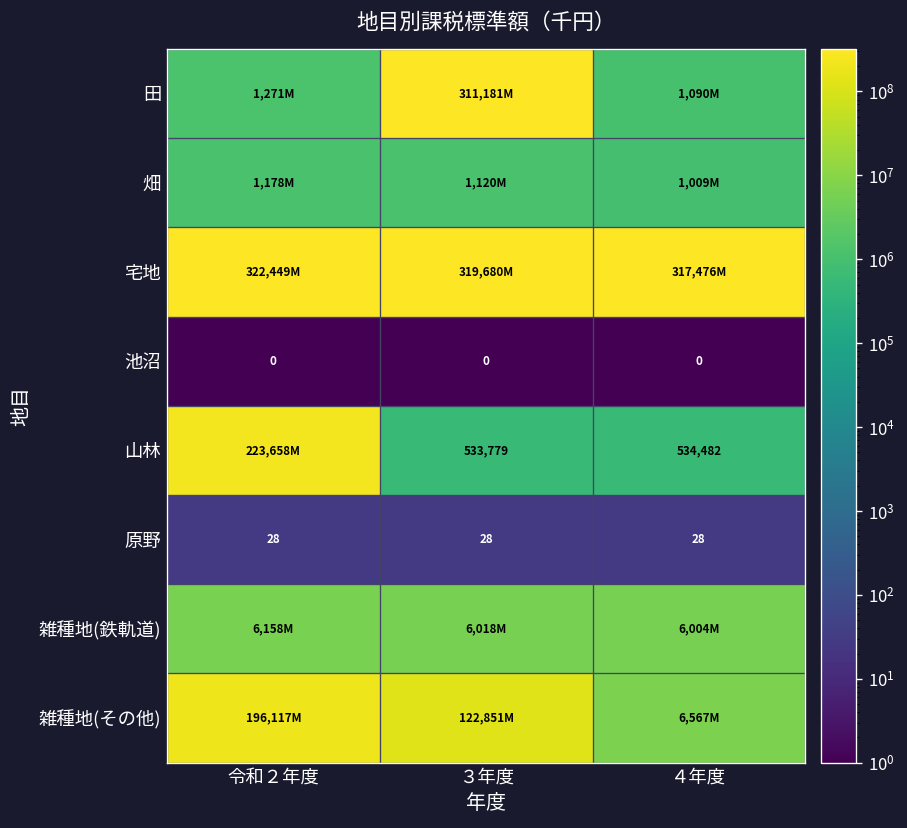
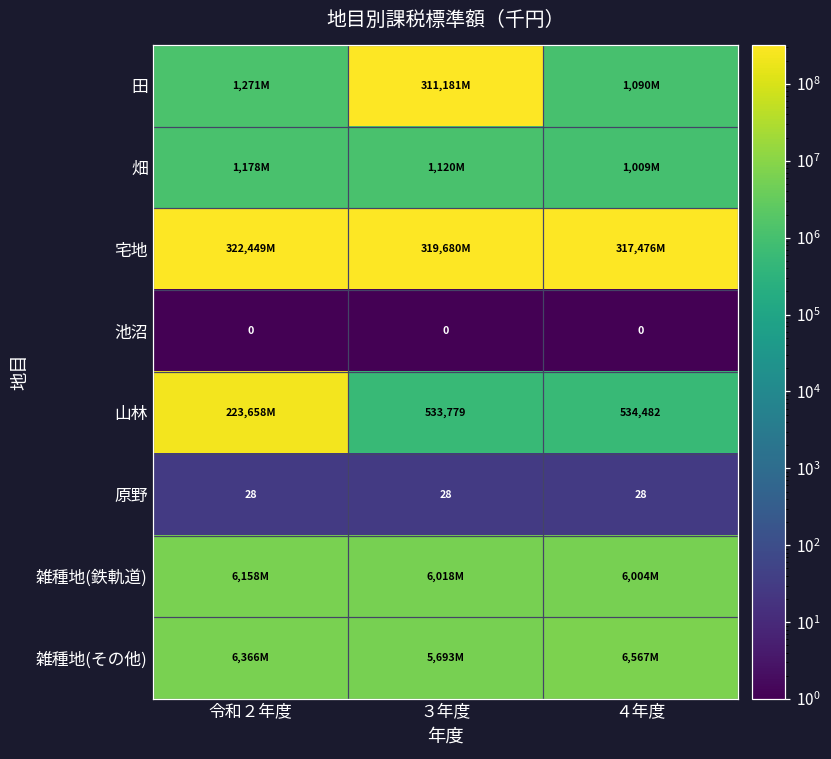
雑種地(その他), 令和２年度: 196,117M -> 6,366M
雑種地(その他), ３年度: 122,851M -> 5,693M
